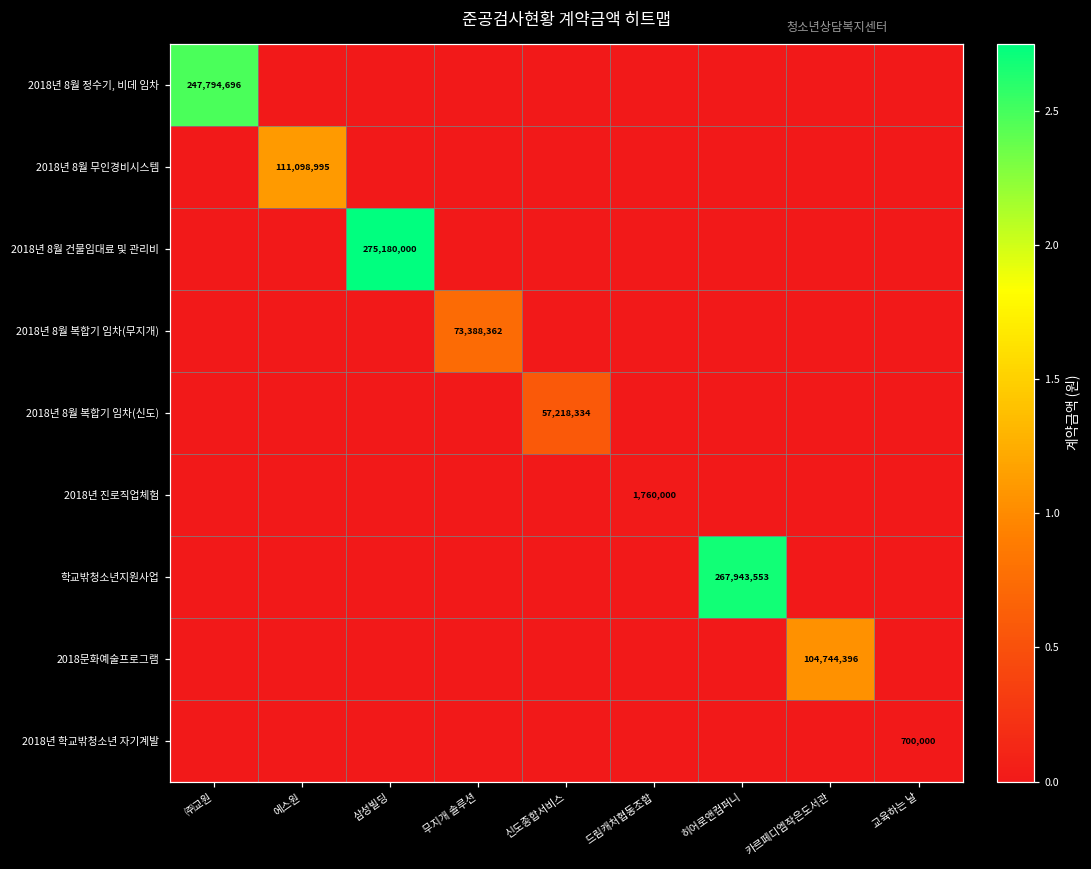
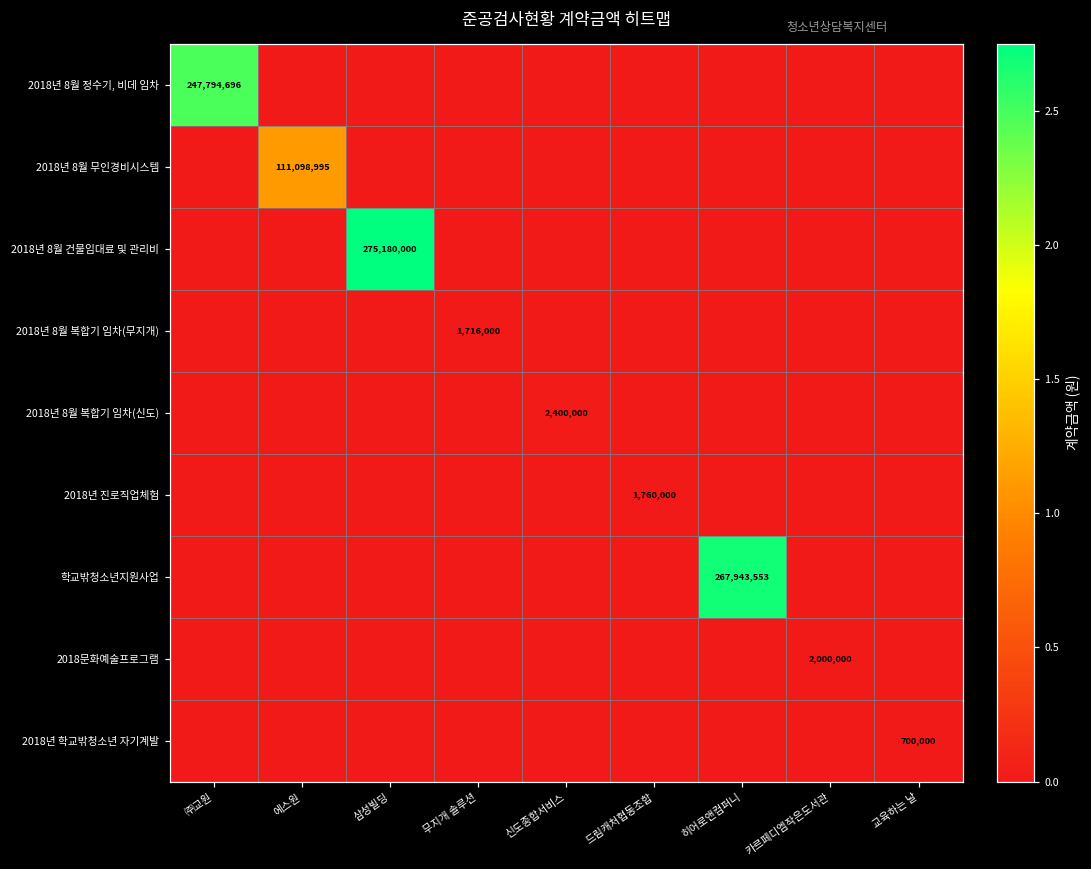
2018년 8월 복합기 임차(무지개), 무지개 솔루션: 73,388,362 -> 1,716,000
2018년 8월 복합기 임차(신도), 신도종합서비스: 57,218,334 -> 2,400,000
2018문화예술프로그램, 카르페디엠작은도서관: 104,744,396 -> 2,000,000
